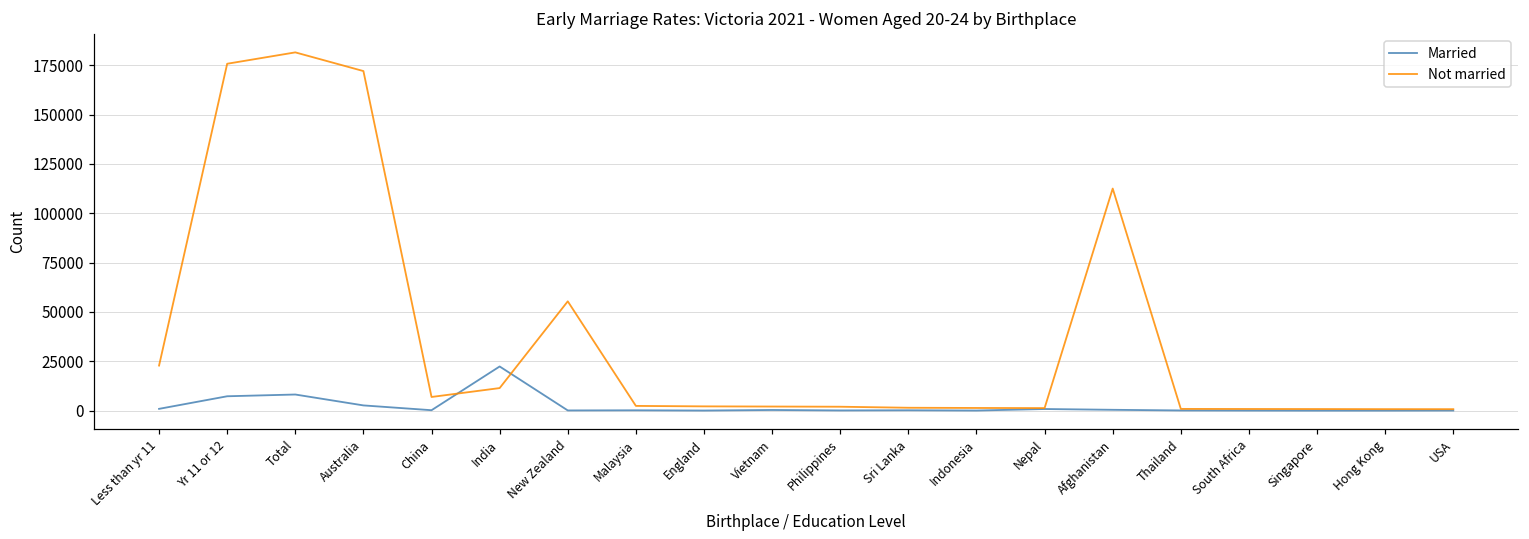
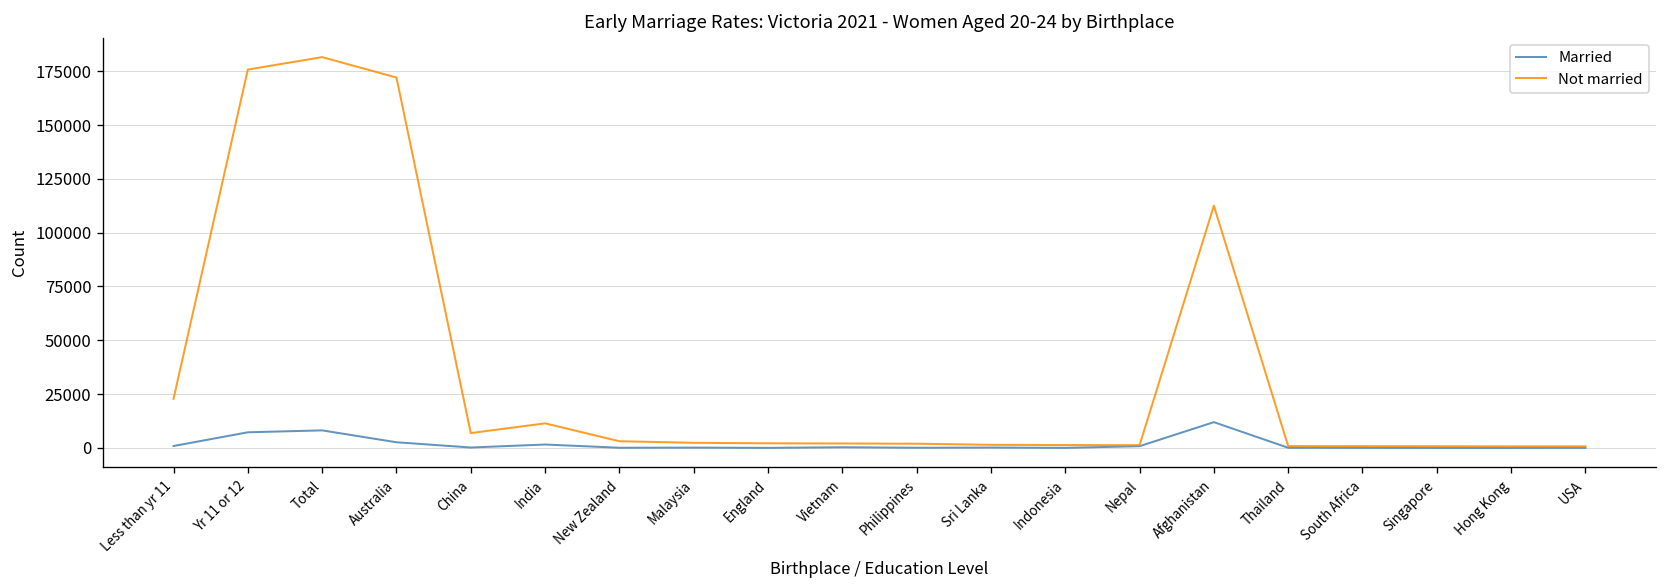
Married, India: 22000 -> 2000
Not married, New Zealand: 55000 -> 3000
Married, Afghanistan: 0 -> 12000
